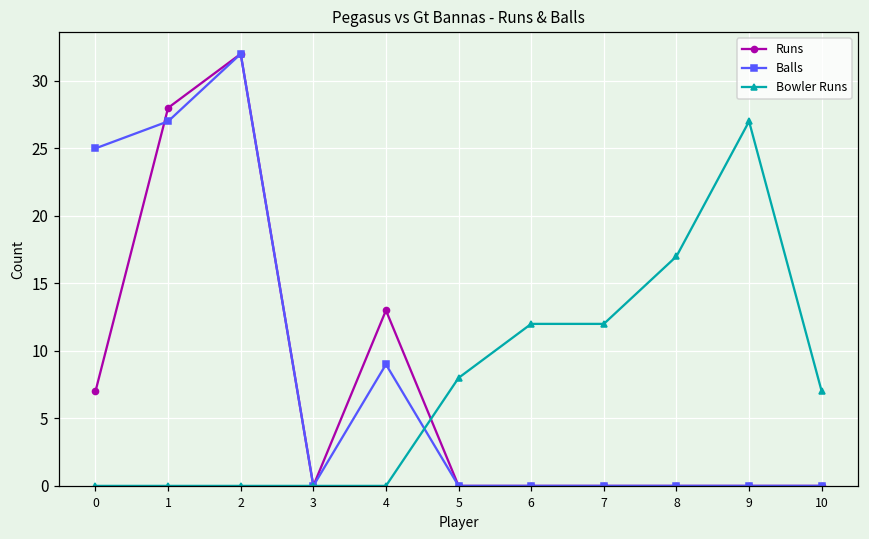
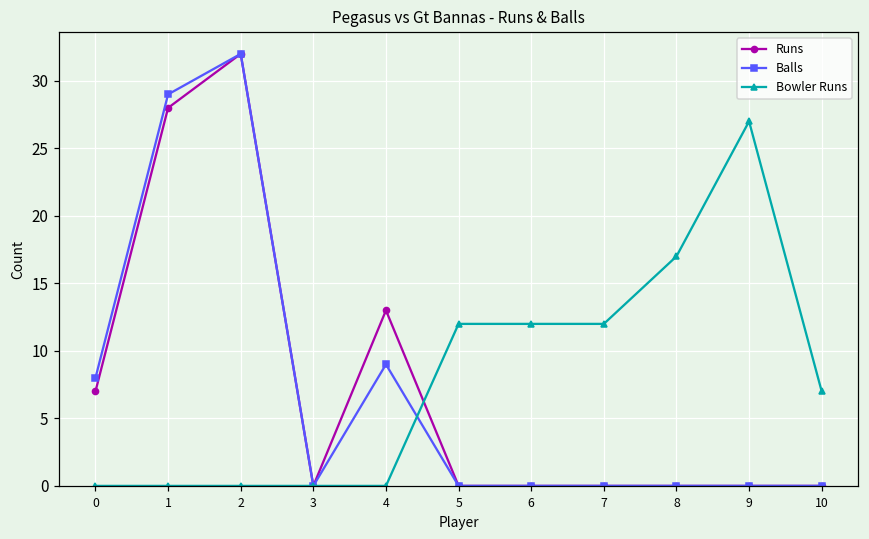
Balls, 0: 25 -> 8
Balls, 1: 27 -> 29
Bowler Runs, 5: 8 -> 12
